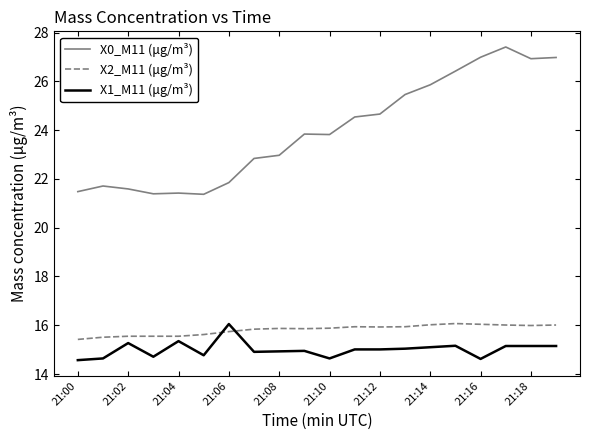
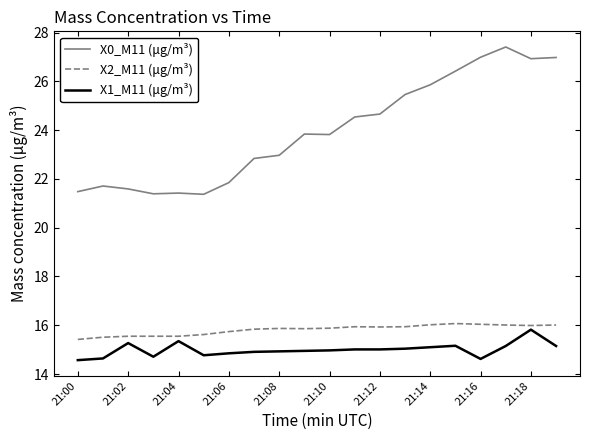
X1_M11 (μg/m³), 21:06: 16.1 -> 14.9
X1_M11 (μg/m³), 21:10: 14.6 -> 15.0
X1_M11 (μg/m³), 21:18: 15.2 -> 15.8
